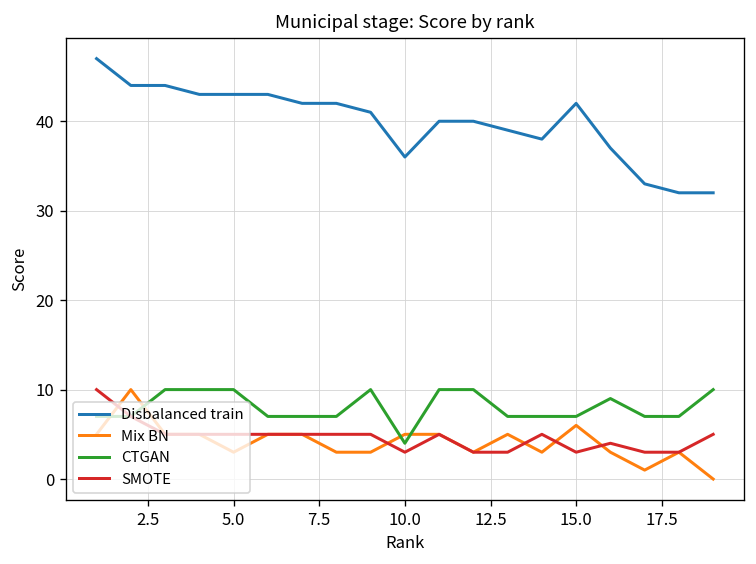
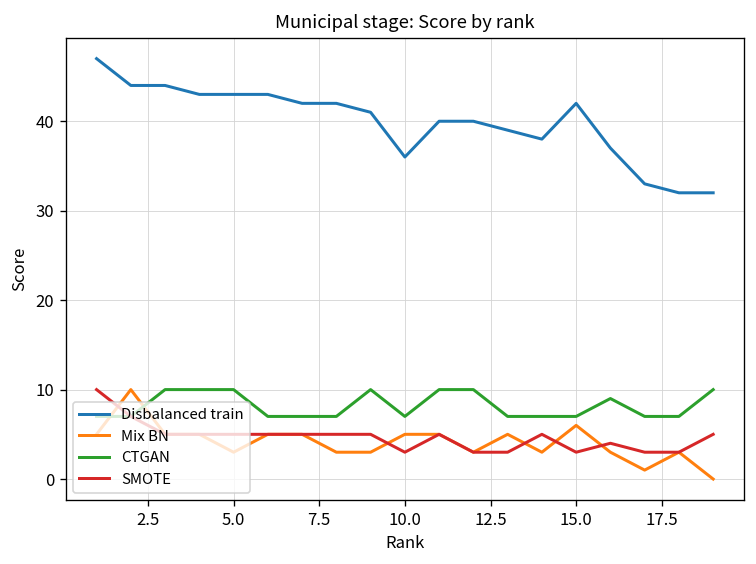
CTGAN, 10.0: 4 -> 7
